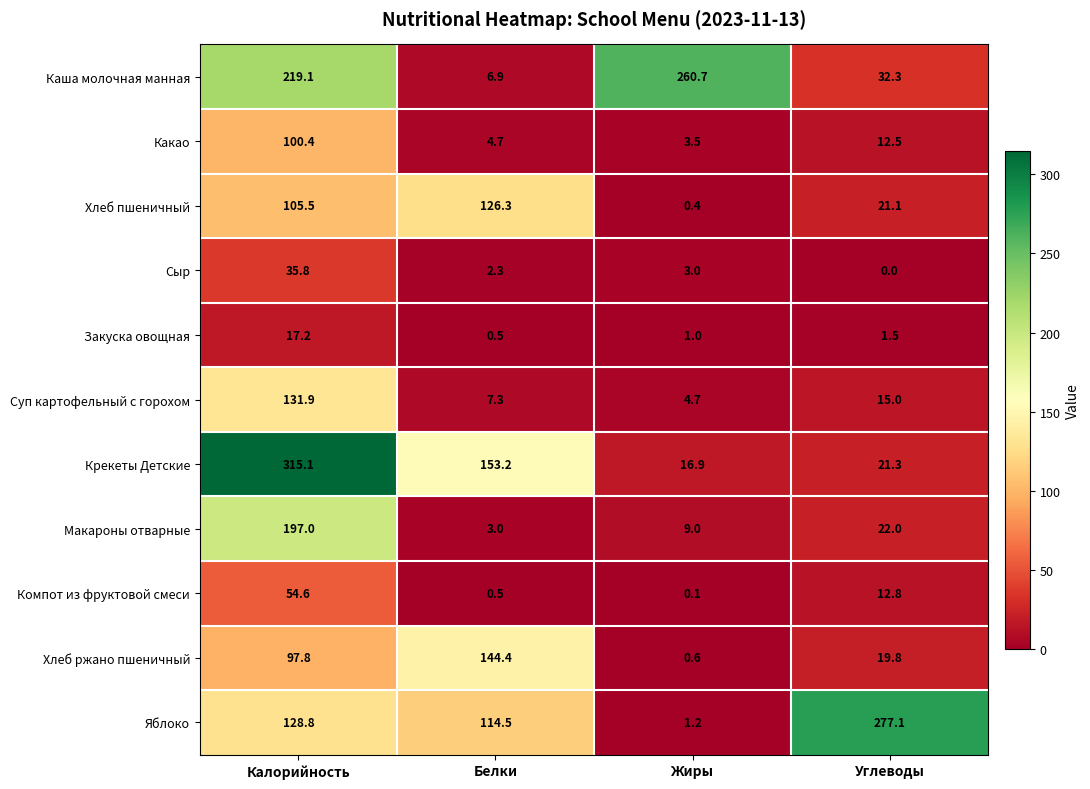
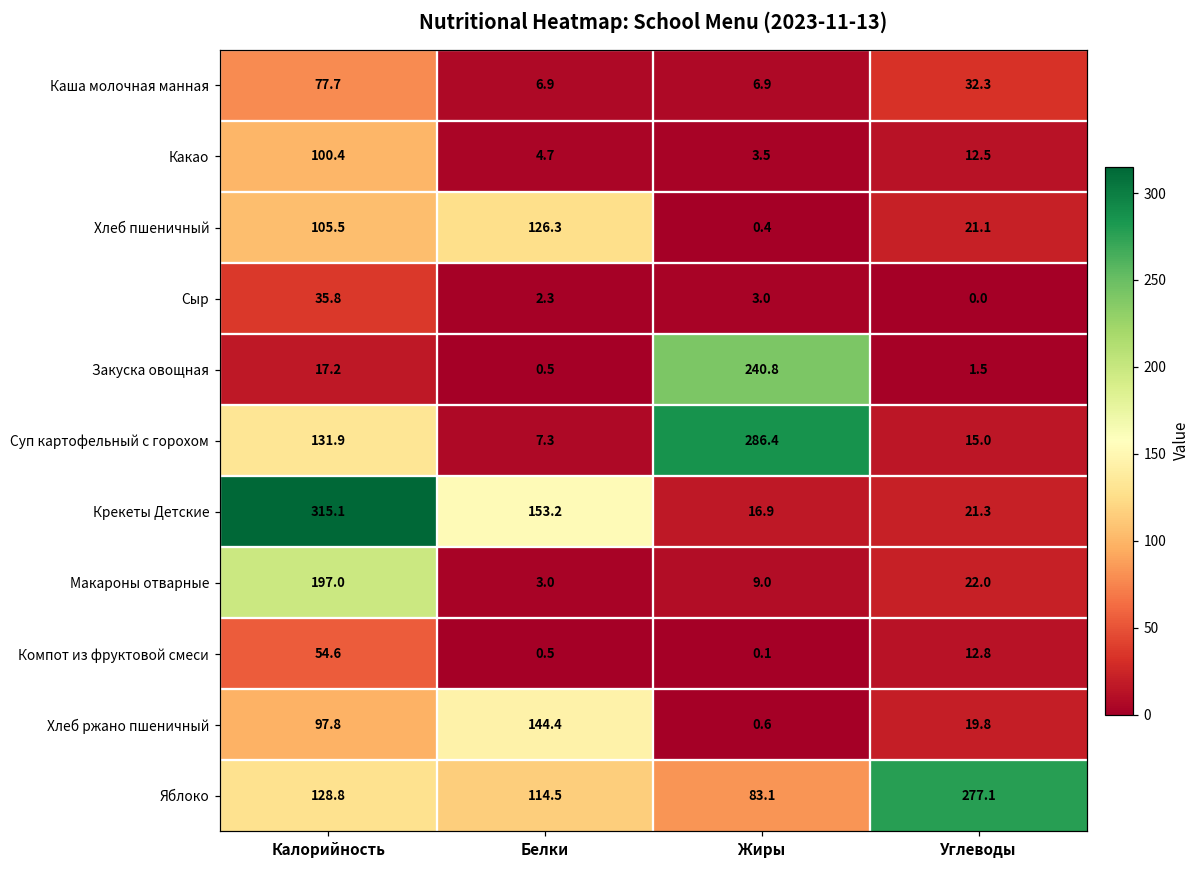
Каша молочная манная, Калорийность: 219.1 -> 77.7
Каша молочная манная, Жиры: 260.7 -> 6.9
Закуска овощная, Жиры: 1.0 -> 240.8
Суп картофельный с горохом, Жиры: 4.7 -> 286.4
Яблоко, Жиры: 1.2 -> 83.1
